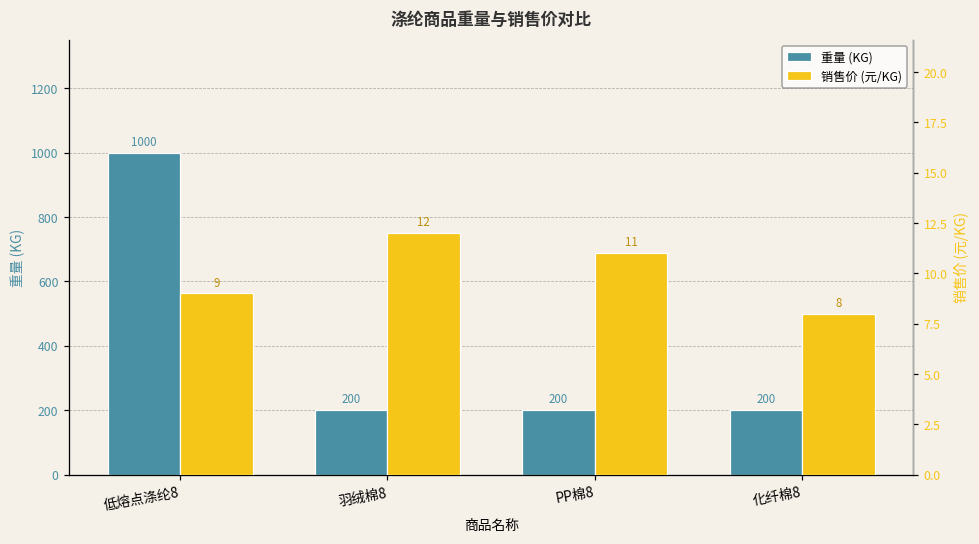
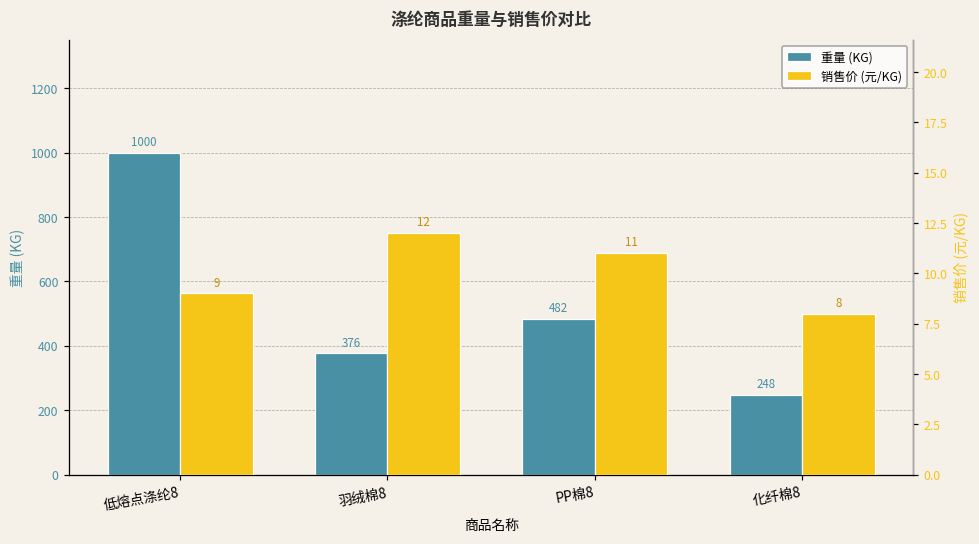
重量 (KG), 羽绒棉8: 200 -> 376
重量 (KG), PP棉8: 200 -> 482
重量 (KG), 化纤棉8: 200 -> 248
